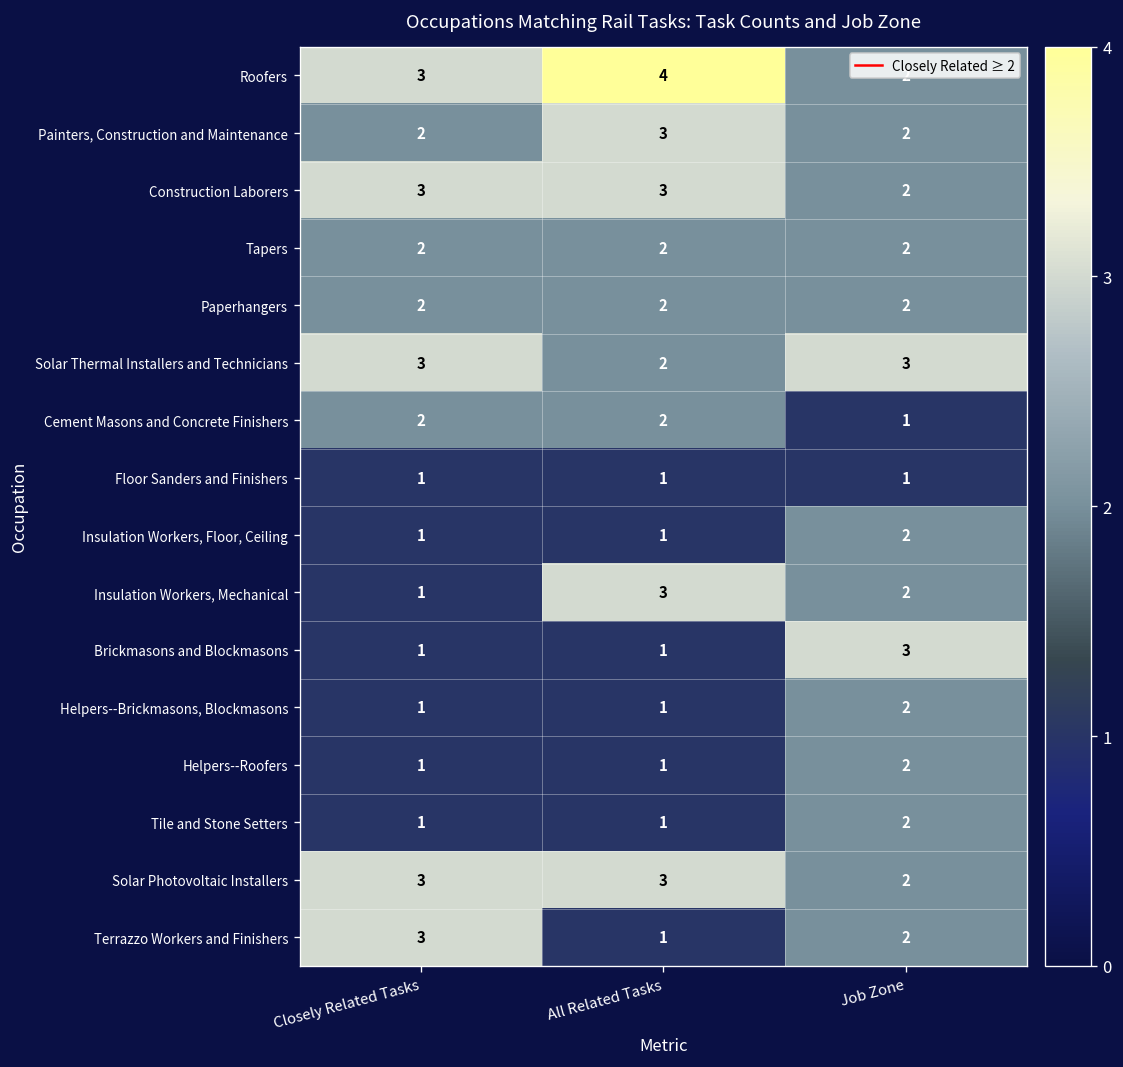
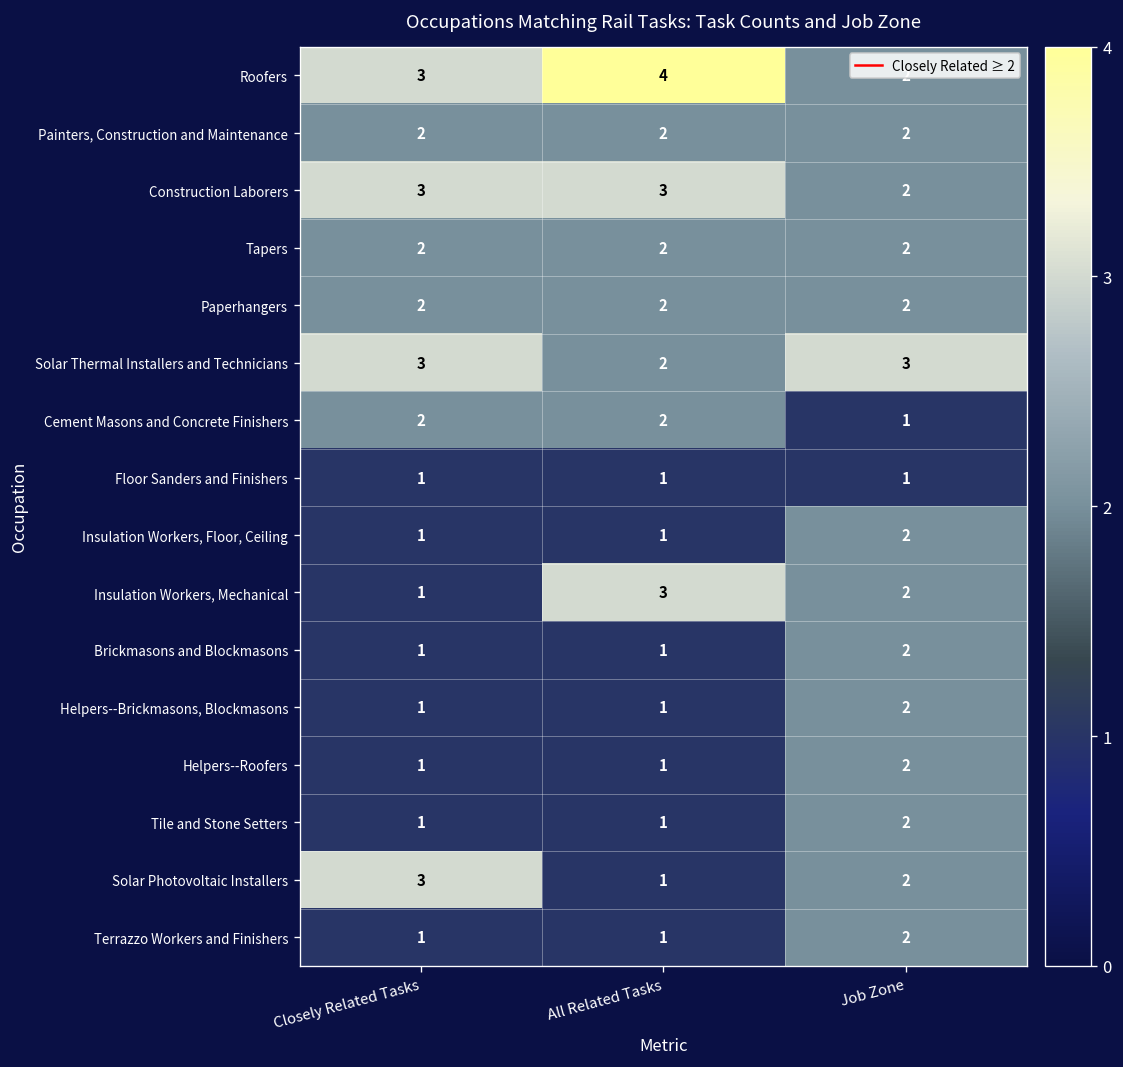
Painters, Construction and Maintenance, All Related Tasks: 3 -> 2
Brickmasons and Blockmasons, Job Zone: 3 -> 2
Solar Photovoltaic Installers, All Related Tasks: 3 -> 1
Terrazzo Workers and Finishers, Closely Related Tasks: 3 -> 1
